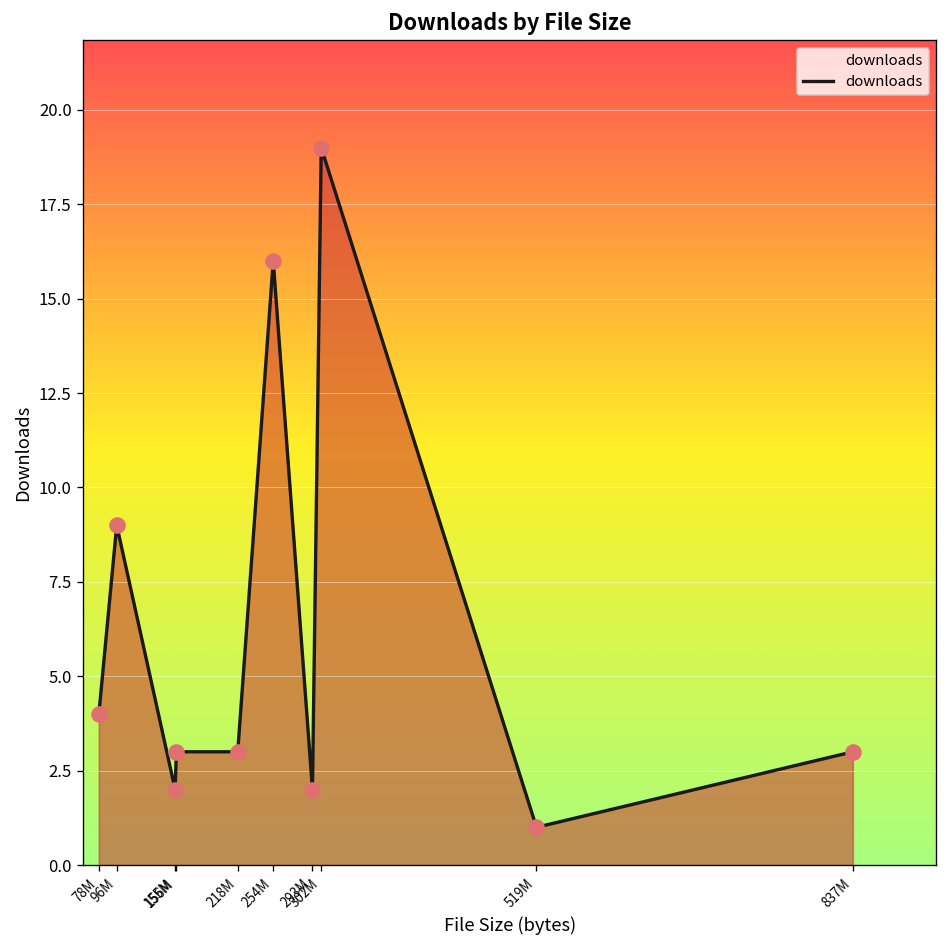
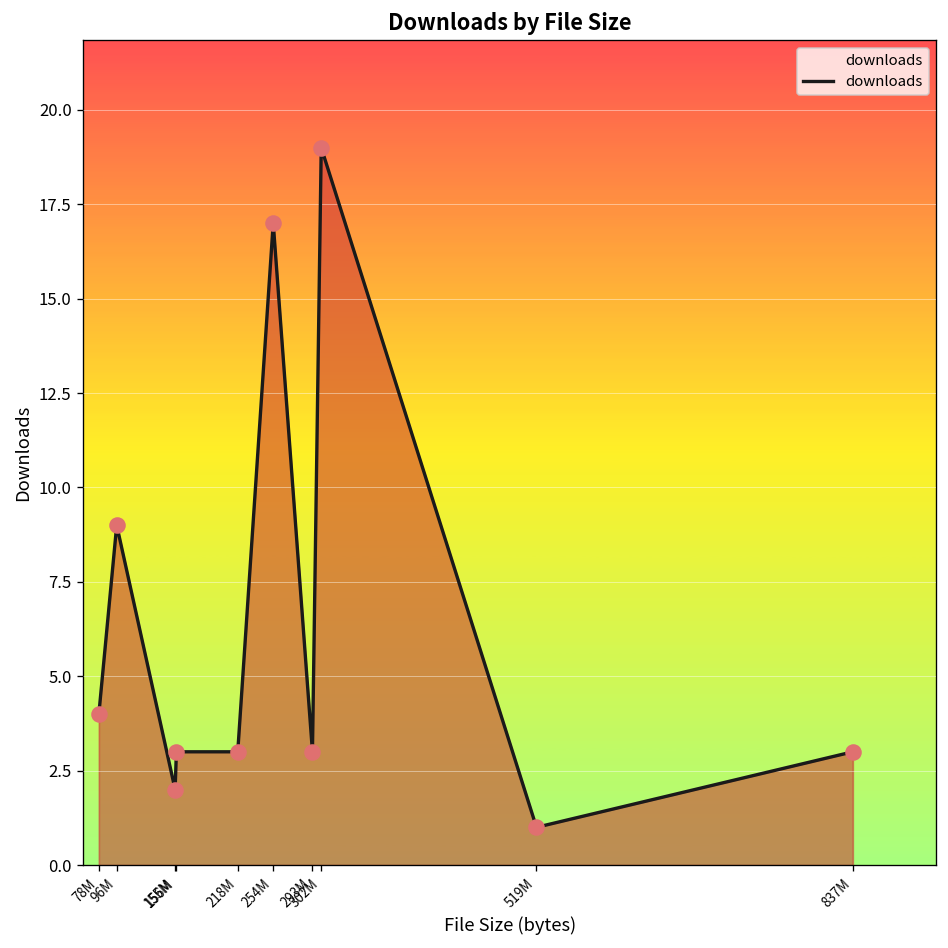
254M: 16 -> 17
293M: 2 -> 3
